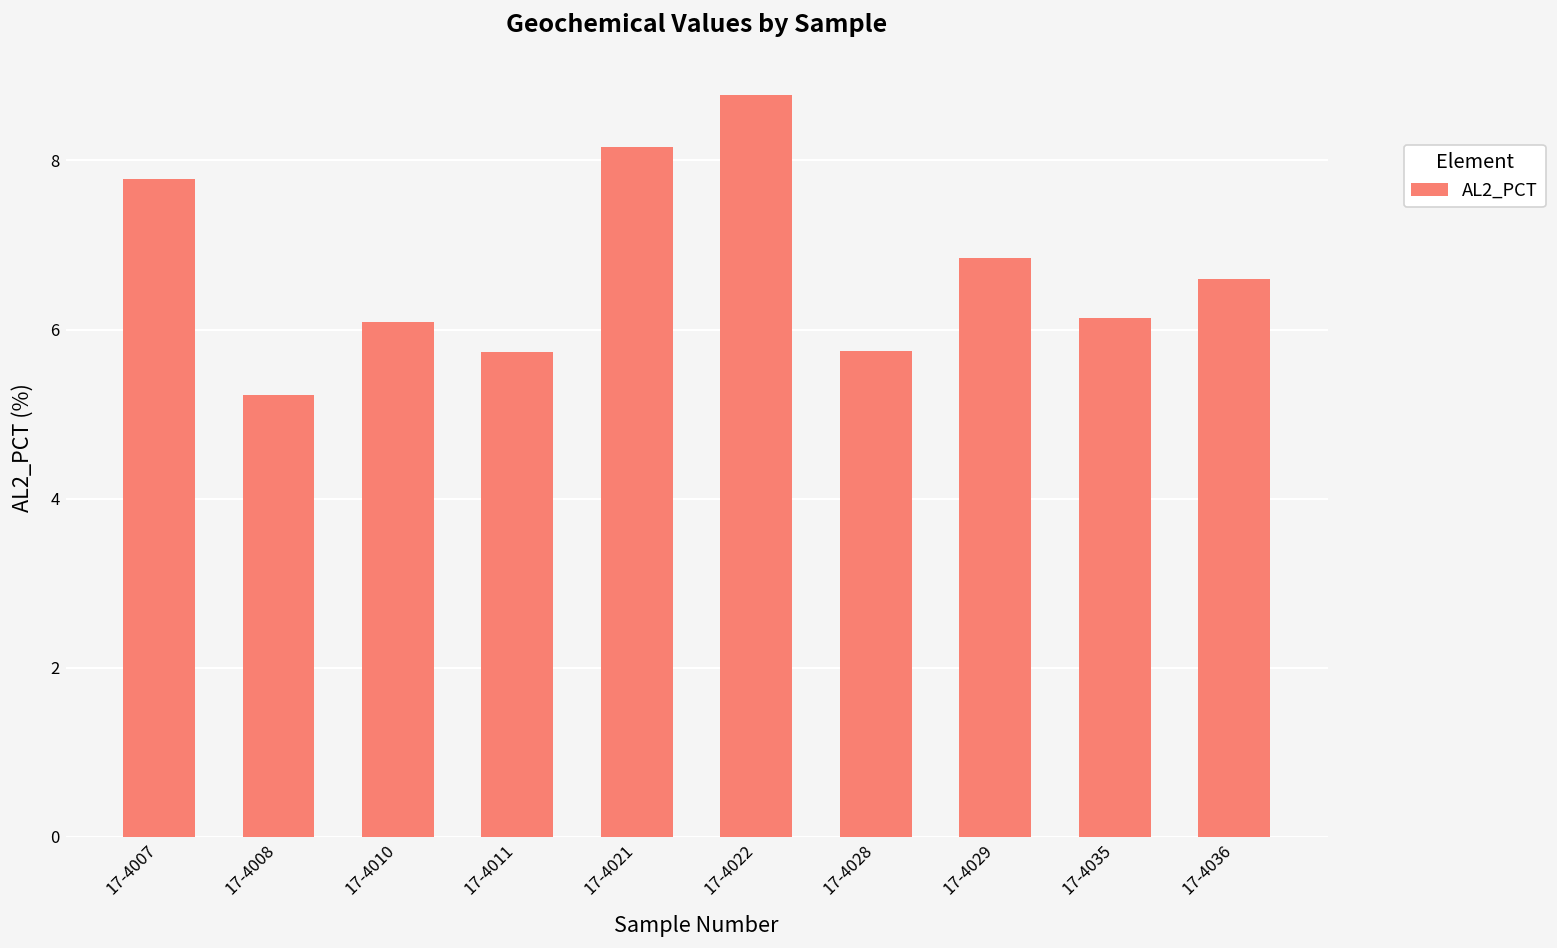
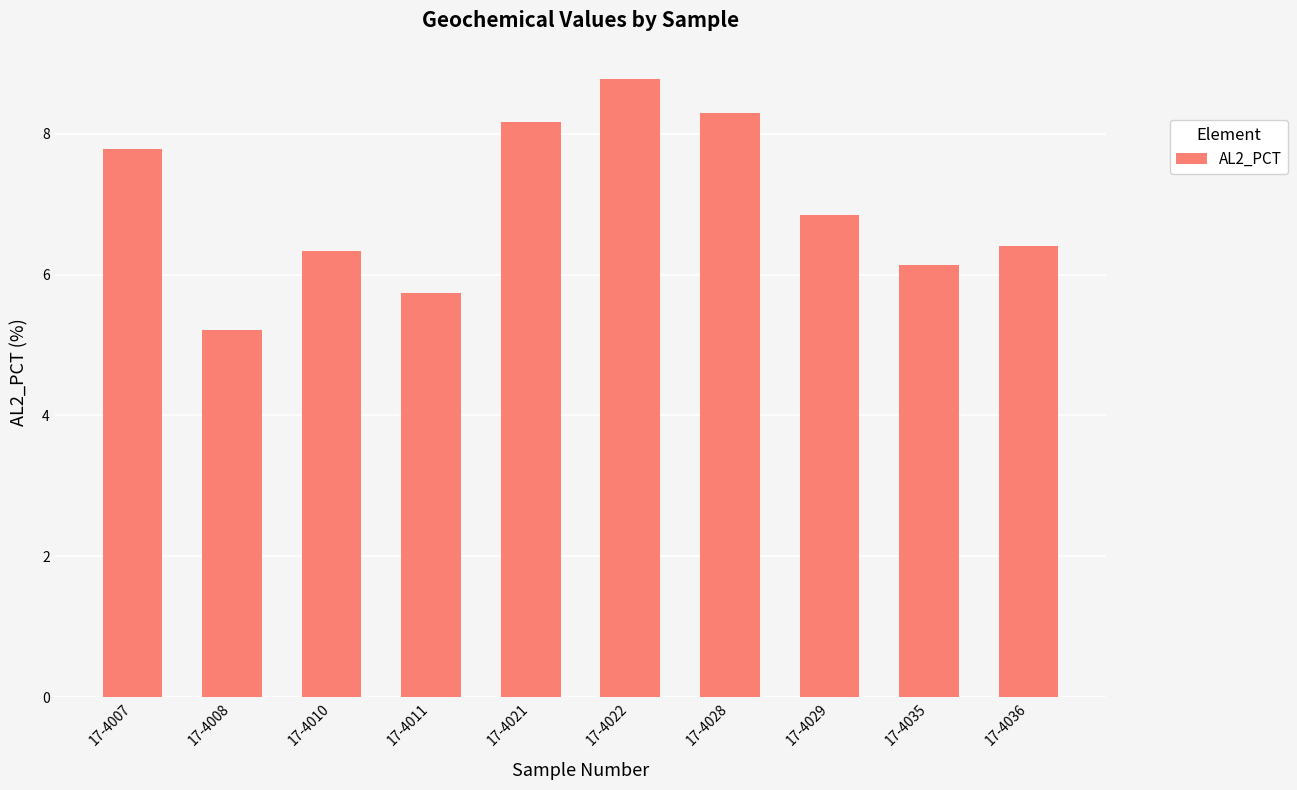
17-4010: 6.1 -> 6.3
17-4028: 5.8 -> 8.3
17-4036: 6.6 -> 6.4
